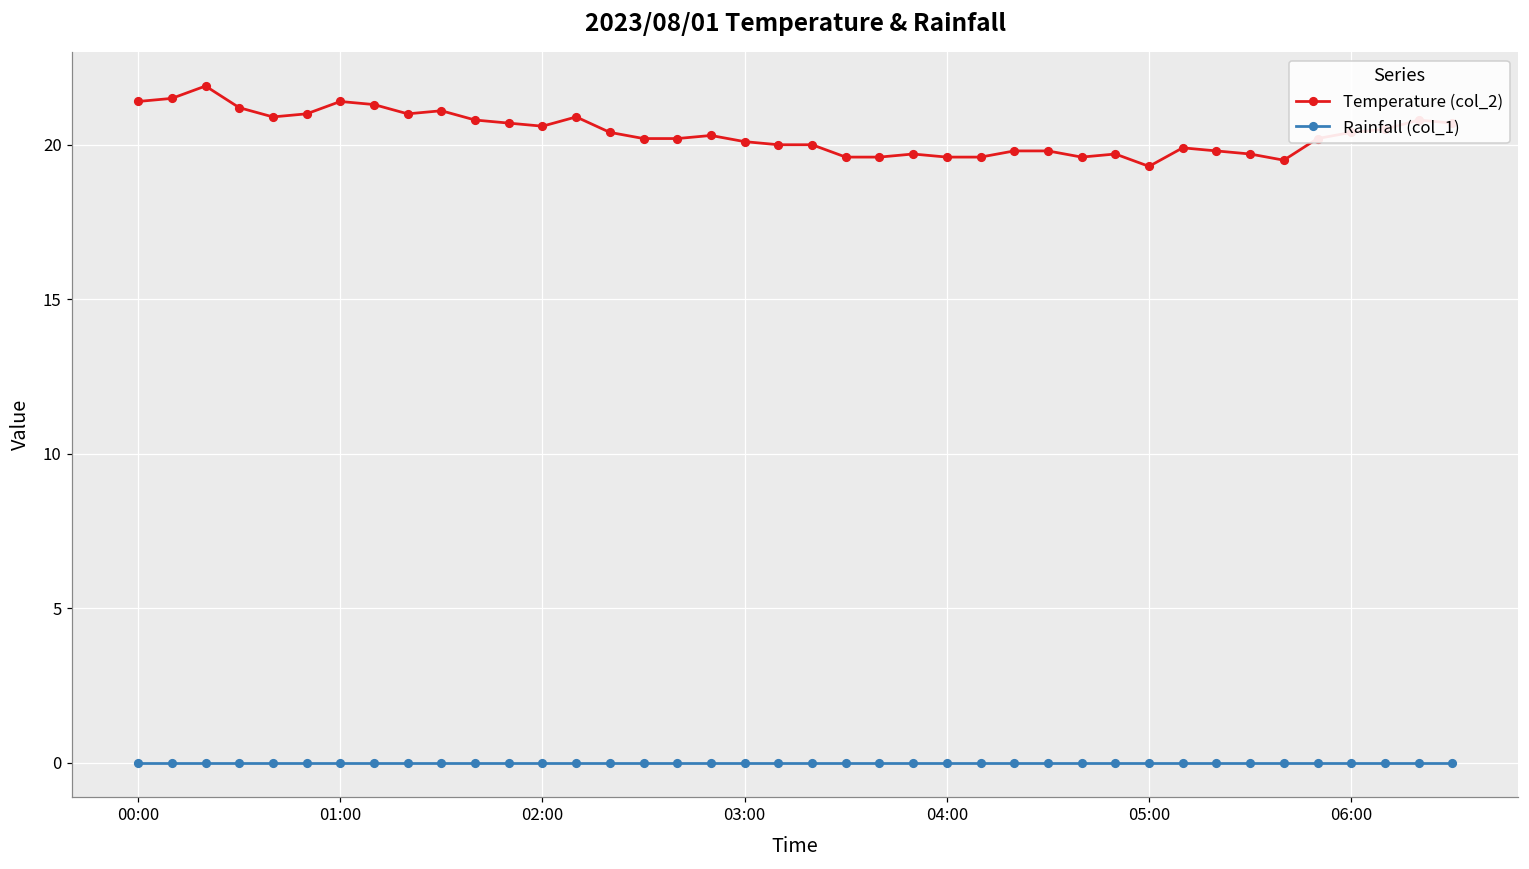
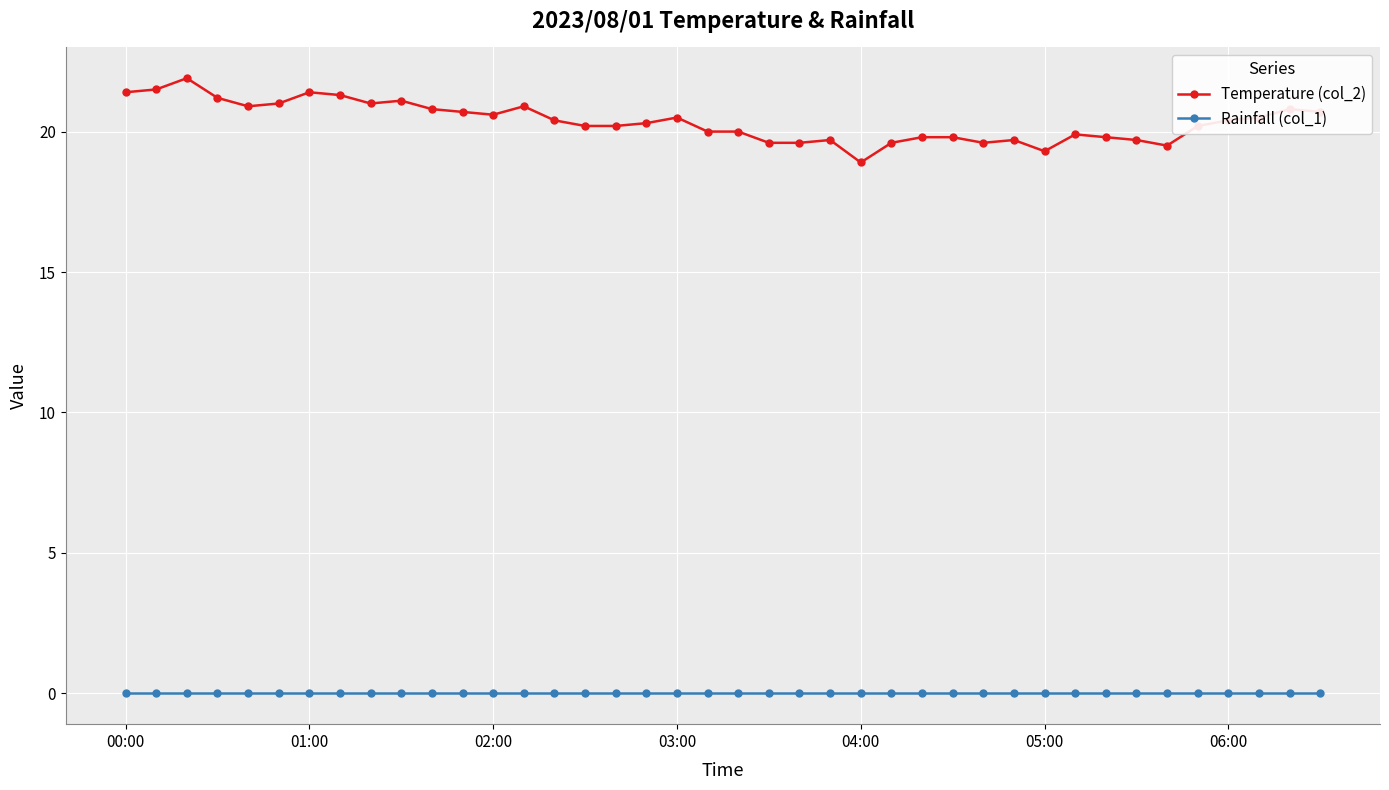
Temperature (col_2), 03:00: 20.1 -> 20.5
Temperature (col_2), 04:00: 19.6 -> 18.9
